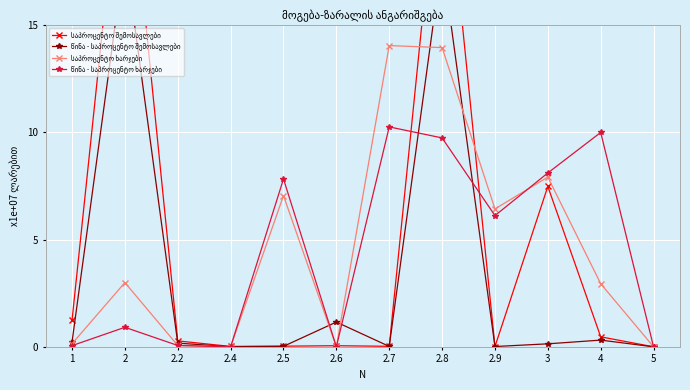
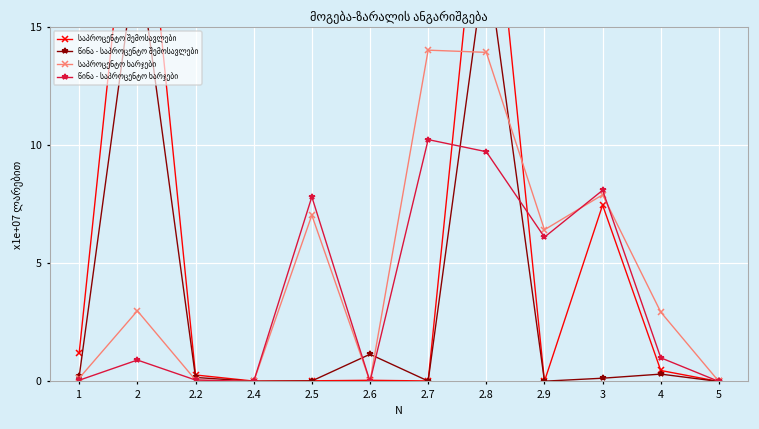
წინა - საპროცენტო ხარჯები, 4: 10.0 -> 1.0
